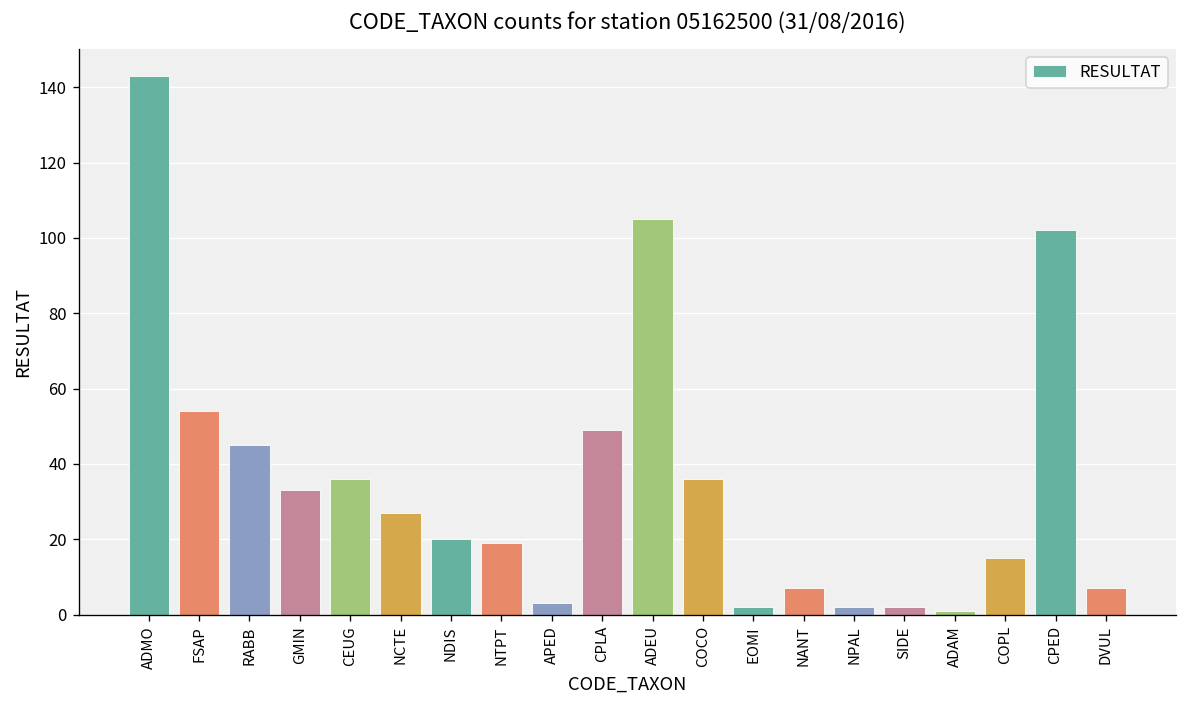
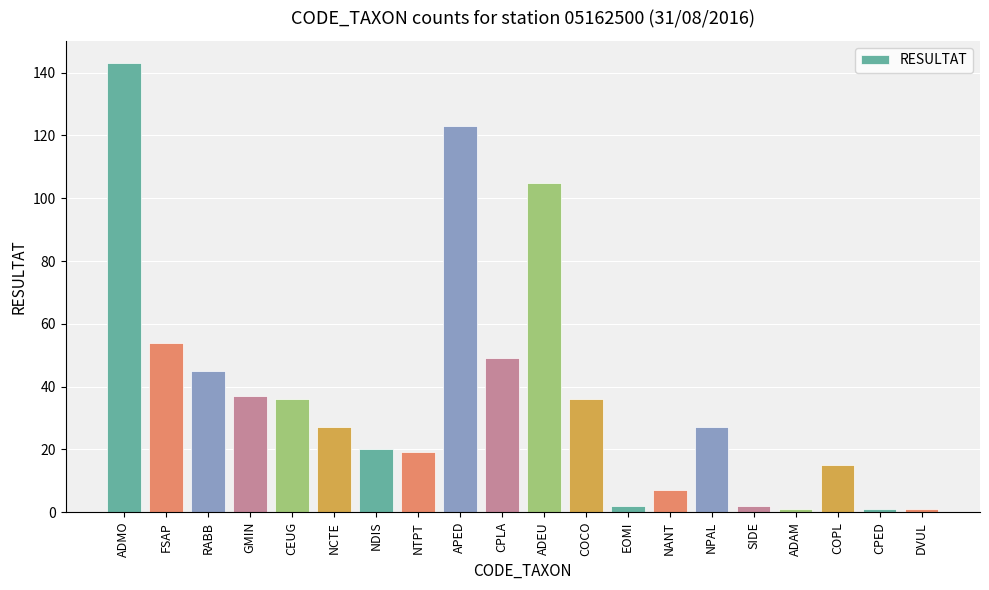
GMIN: 33 -> 37
APED: 3 -> 123
NPAL: 2 -> 27
CPED: 102 -> 1
DVUL: 7 -> 1
